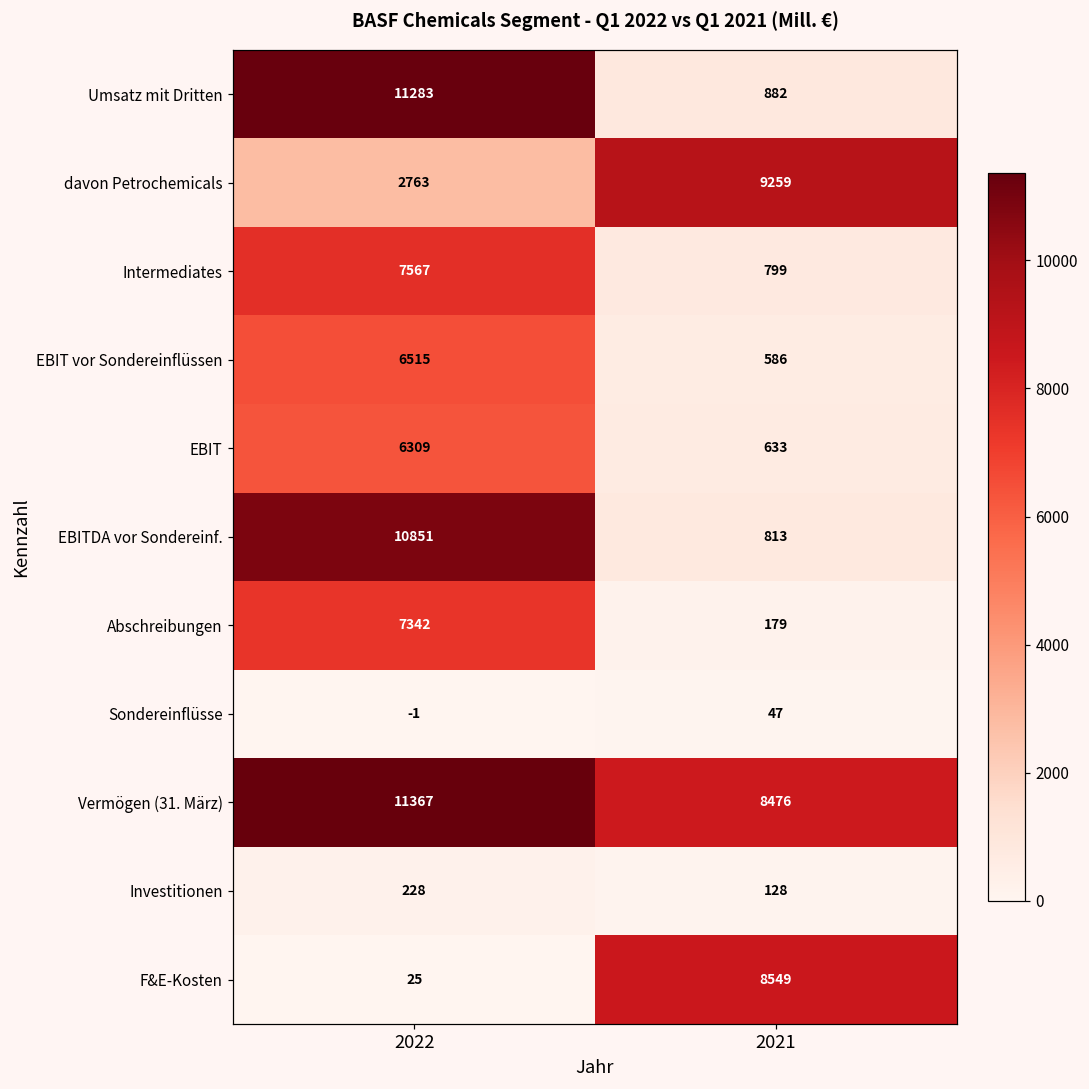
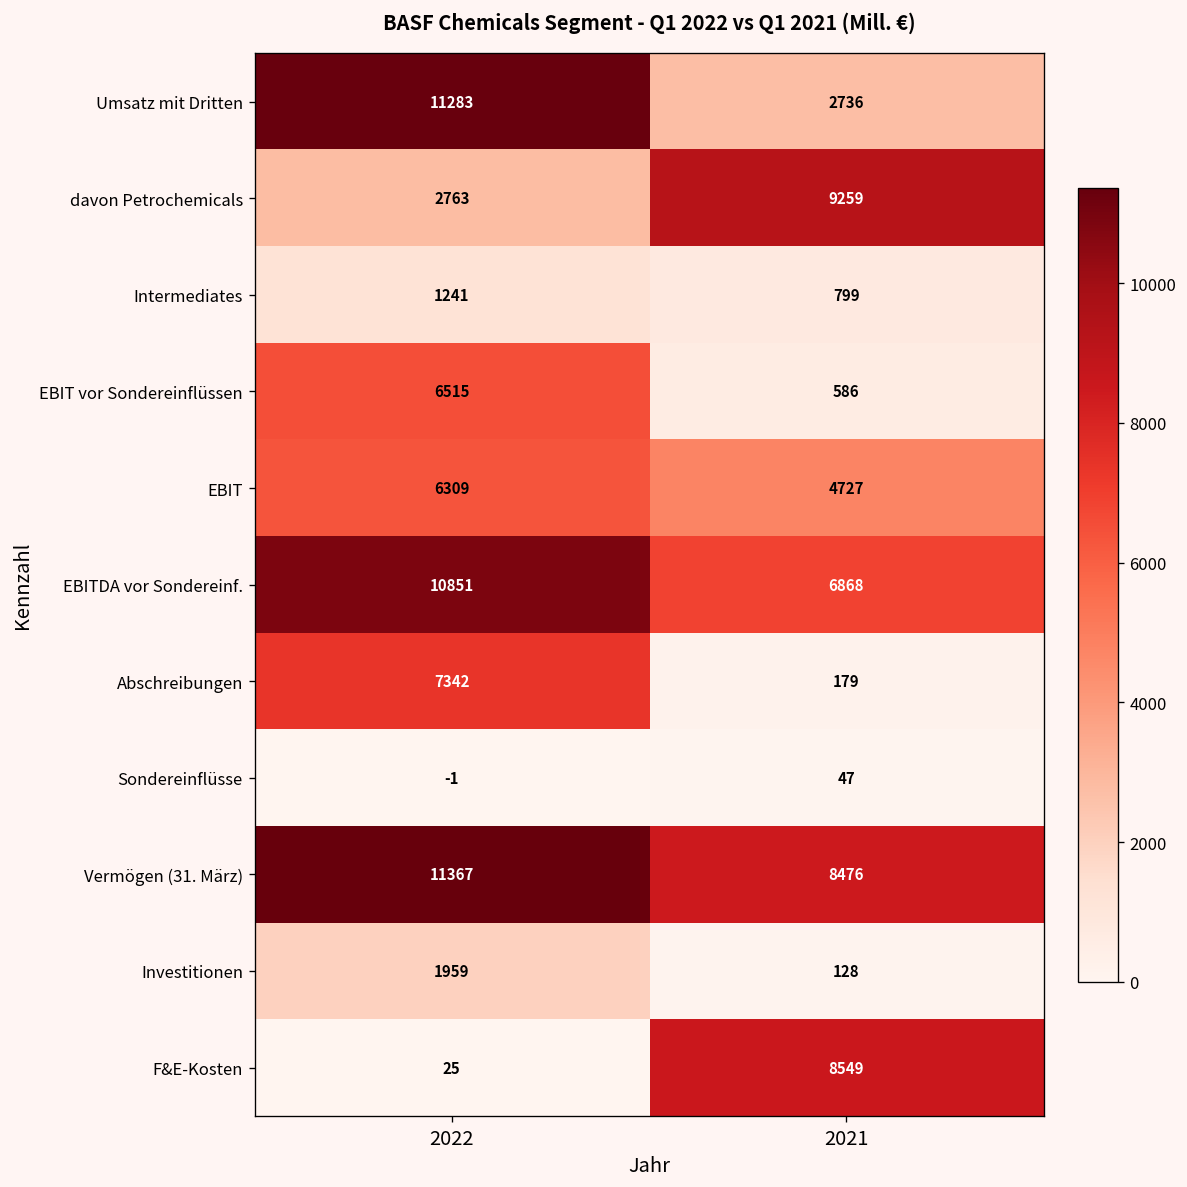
Umsatz mit Dritten, 2021: 882 -> 2736
Intermediates, 2022: 7567 -> 1241
EBIT, 2021: 633 -> 4727
EBITDA vor Sondereinf., 2021: 813 -> 6868
Investitionen, 2022: 228 -> 1959
